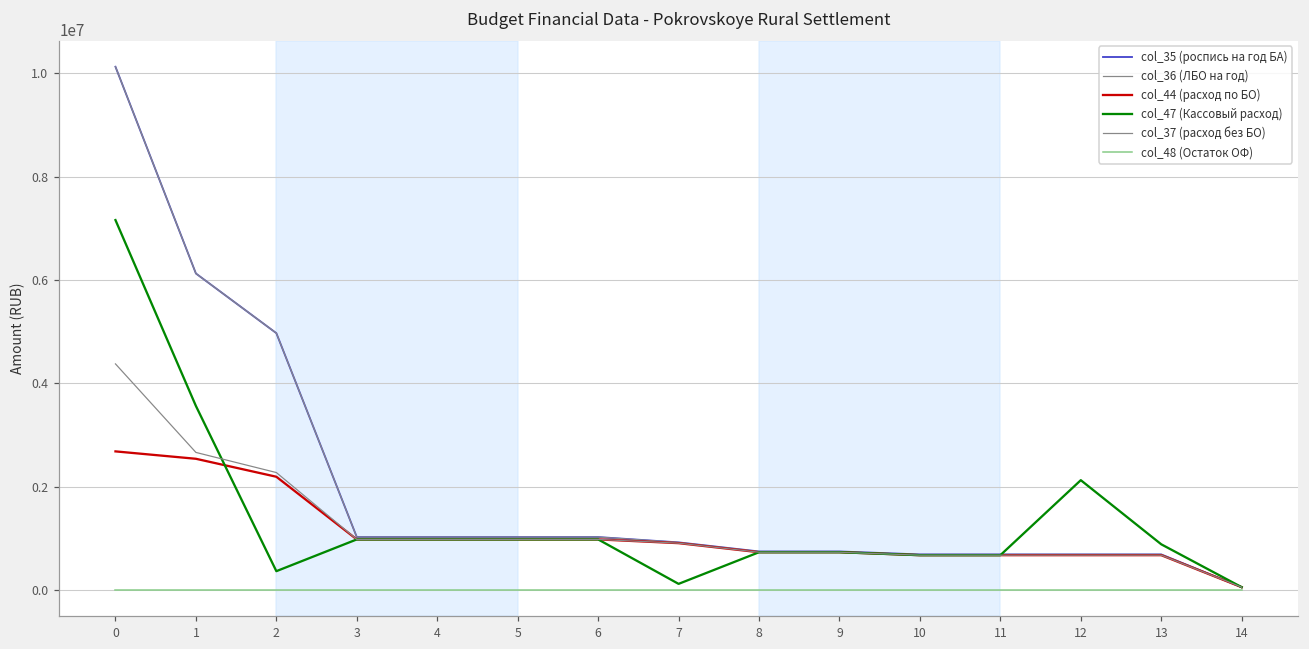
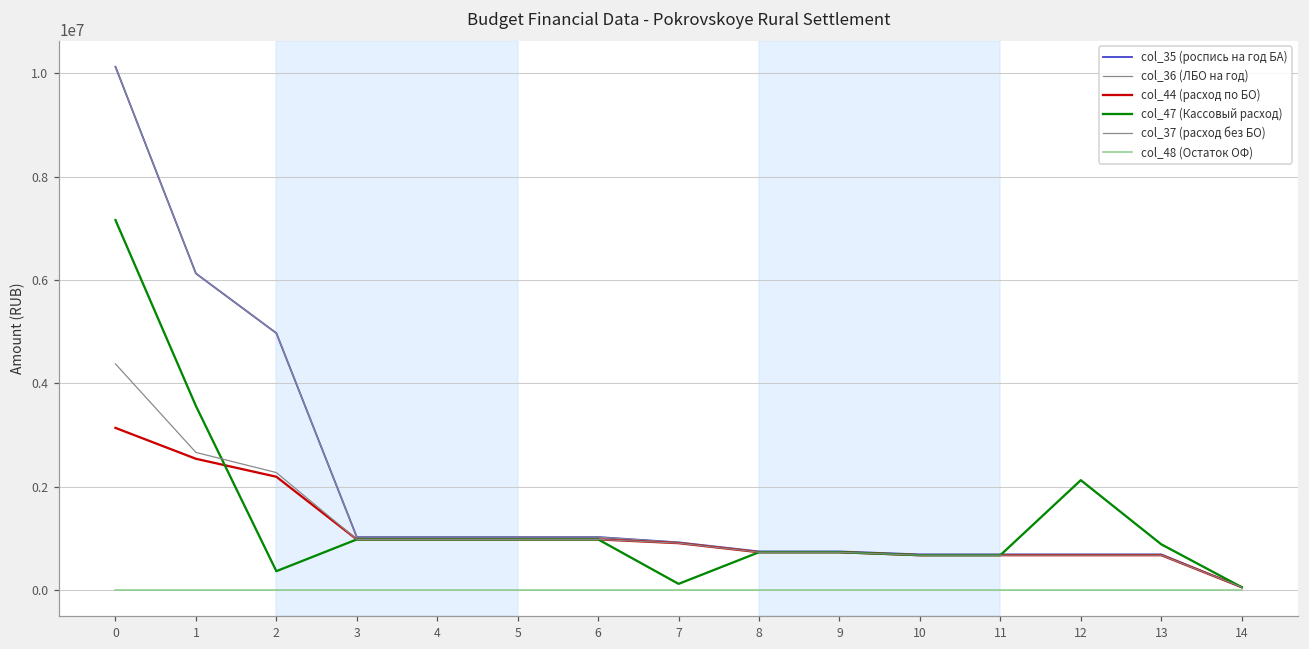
col_44 (расход по БО), 0: 2700000 -> 3100000
